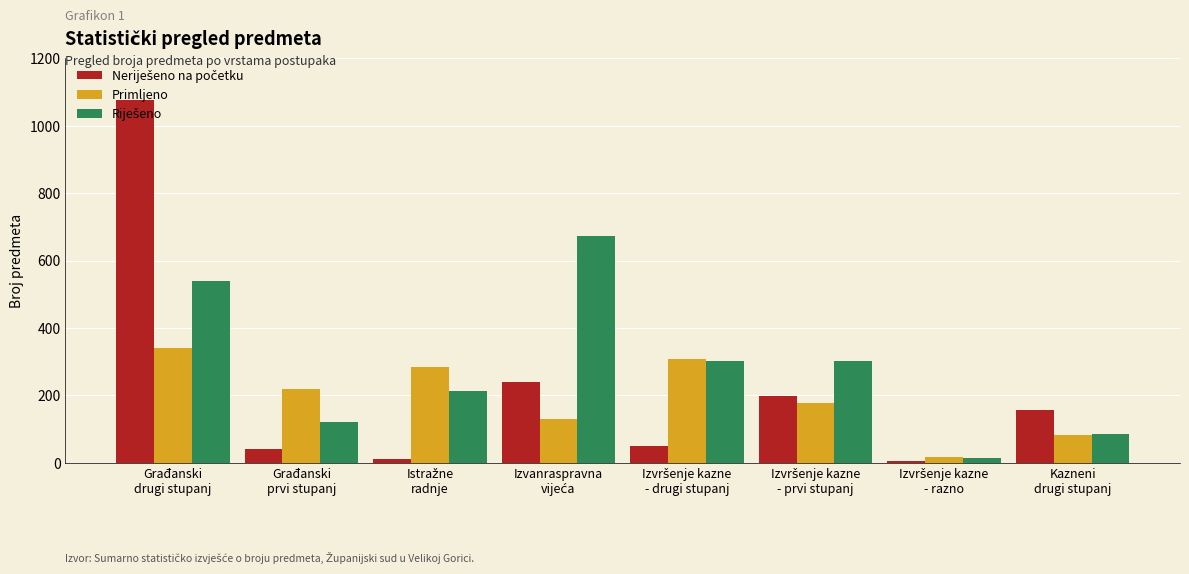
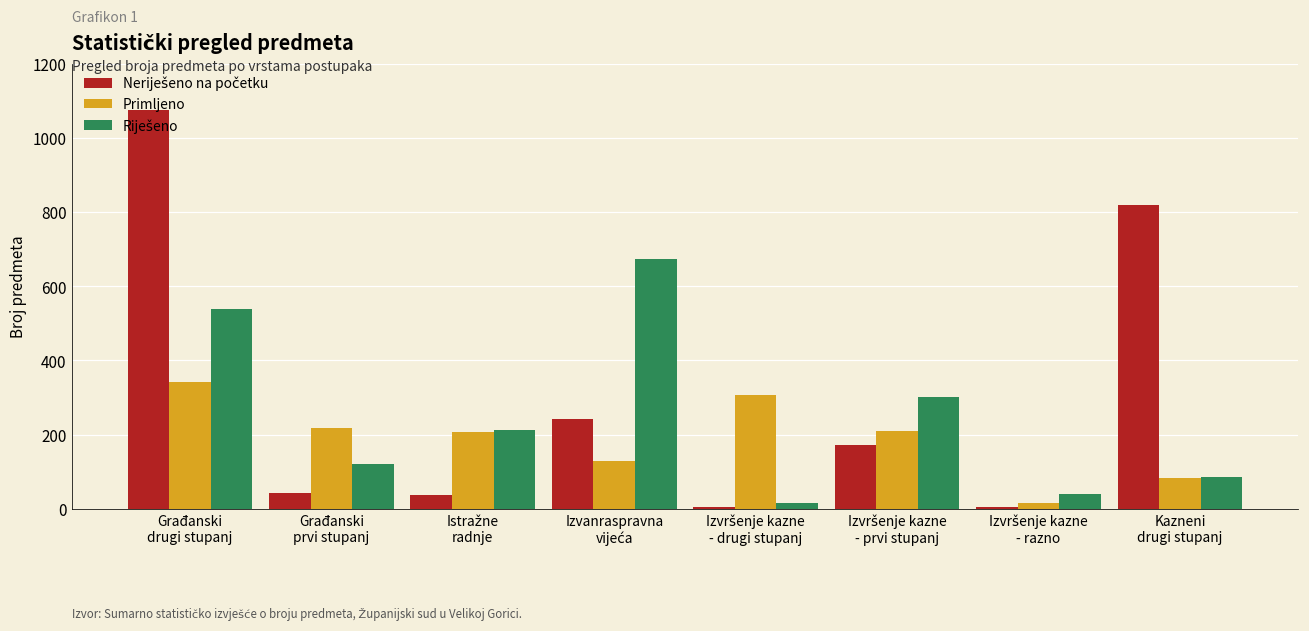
Neriješeno na početku, Istražne radnje: 10 -> 40
Primljeno, Istražne radnje: 290 -> 210
Neriješeno na početku, Izvršenje kazne - drugi stupanj: 50 -> 10
Riješeno, Izvršenje kazne - drugi stupanj: 300 -> 20
Neriješeno na početku, Izvršenje kazne - prvi stupanj: 200 -> 170
Primljeno, Izvršenje kazne - prvi stupanj: 180 -> 210
Riješeno, Izvršenje kazne - razno: 20 -> 40
Neriješeno na početku, Kazneni drugi stupanj: 160 -> 820
